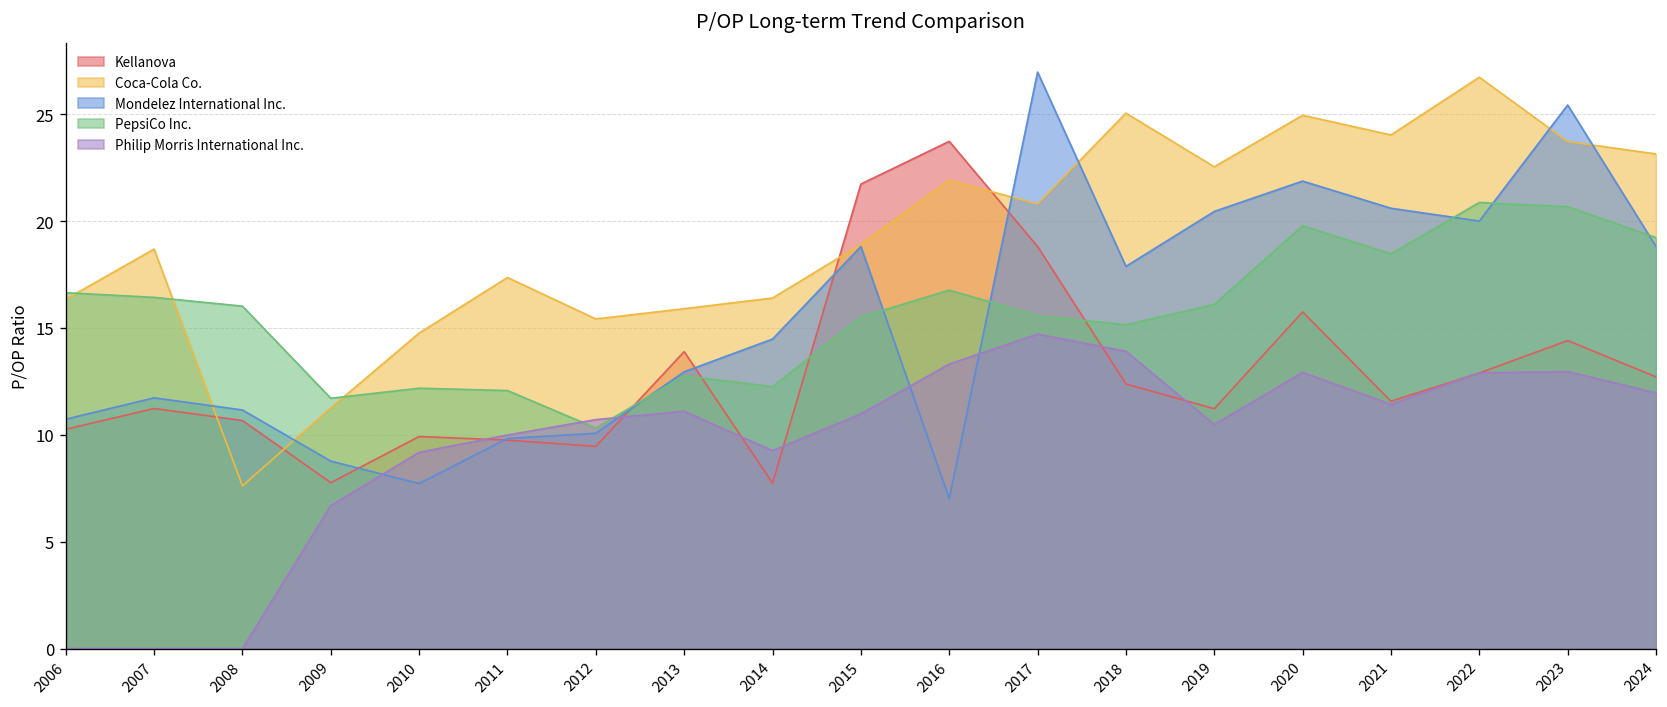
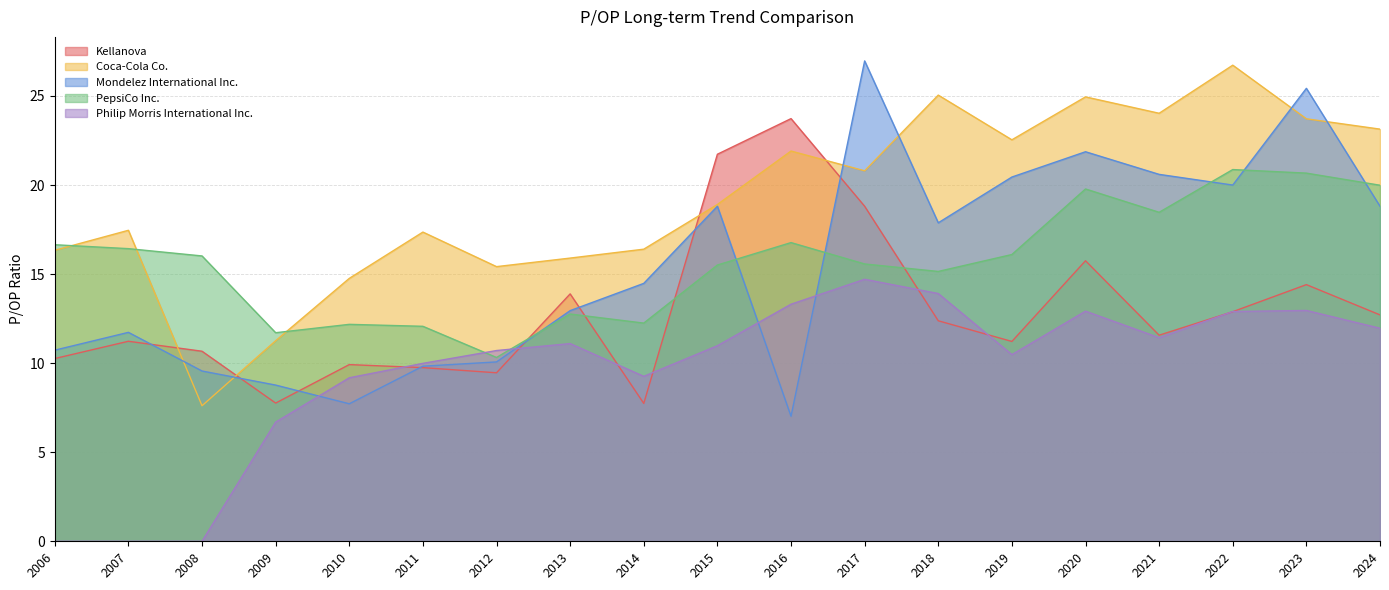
Coca-Cola Co., 2007: 18.7 -> 17.5
Mondelez International Inc., 2008: 11.2 -> 9.6
PepsiCo Inc., 2024: 19.2 -> 20.0
